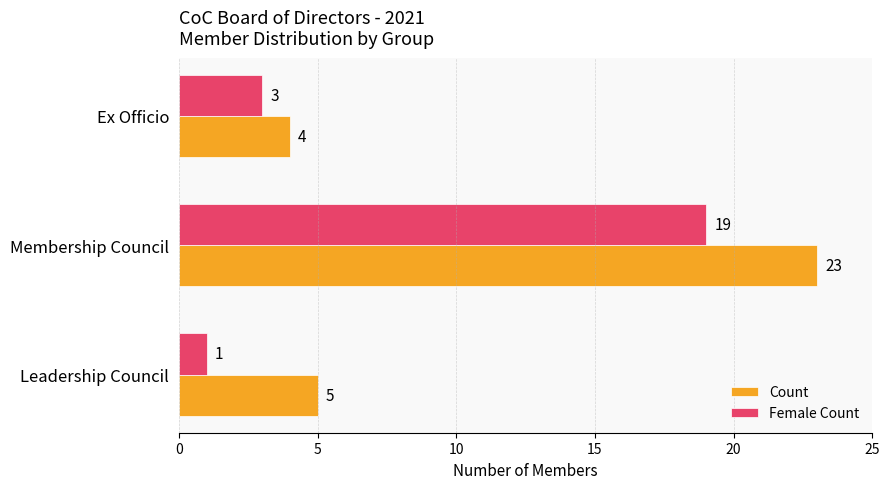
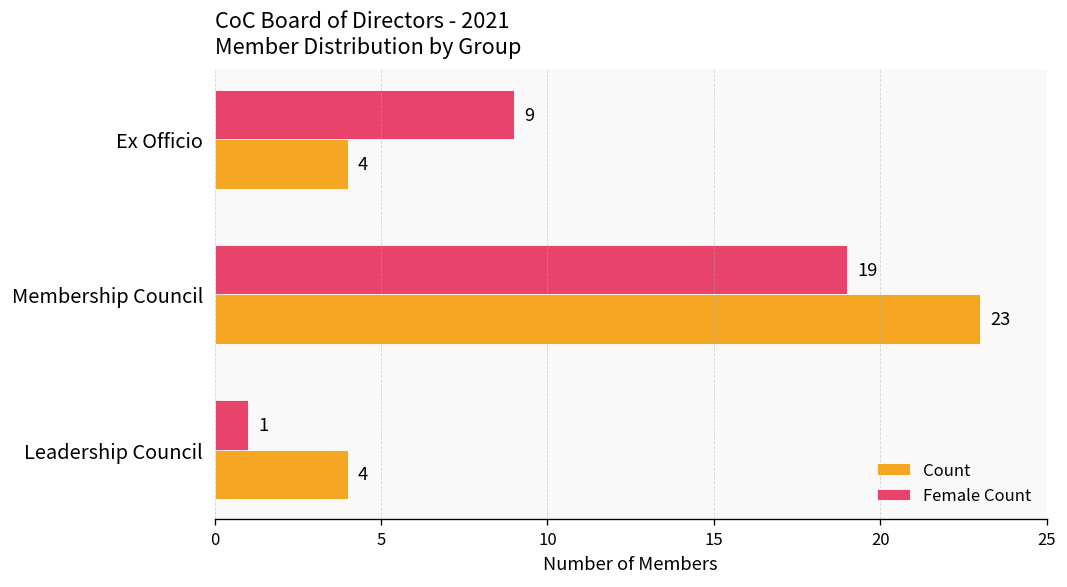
Female Count, Ex Officio: 3 -> 9
Count, Leadership Council: 5 -> 4
